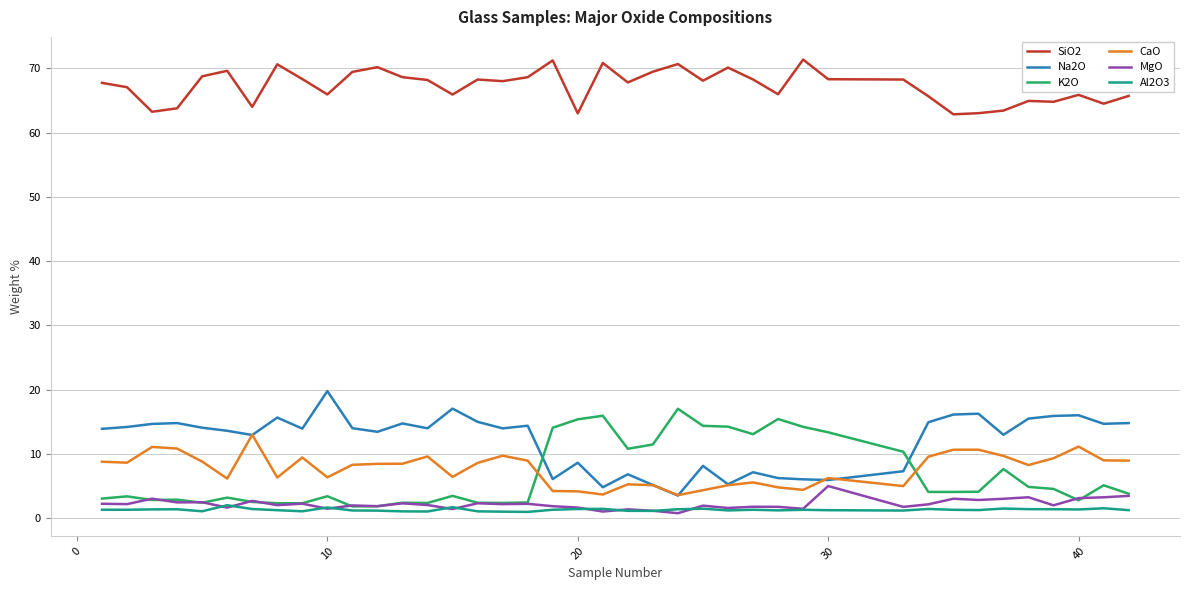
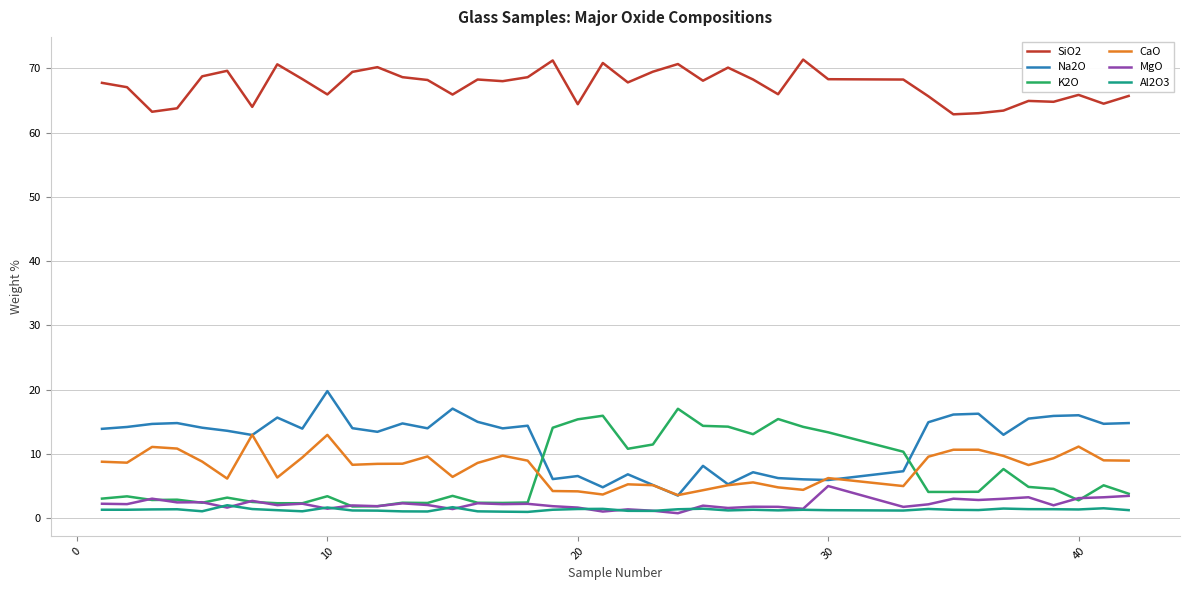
CaO, 10: 6 -> 13
SiO2, 20: 63 -> 64
Na2O, 20: 9 -> 7
